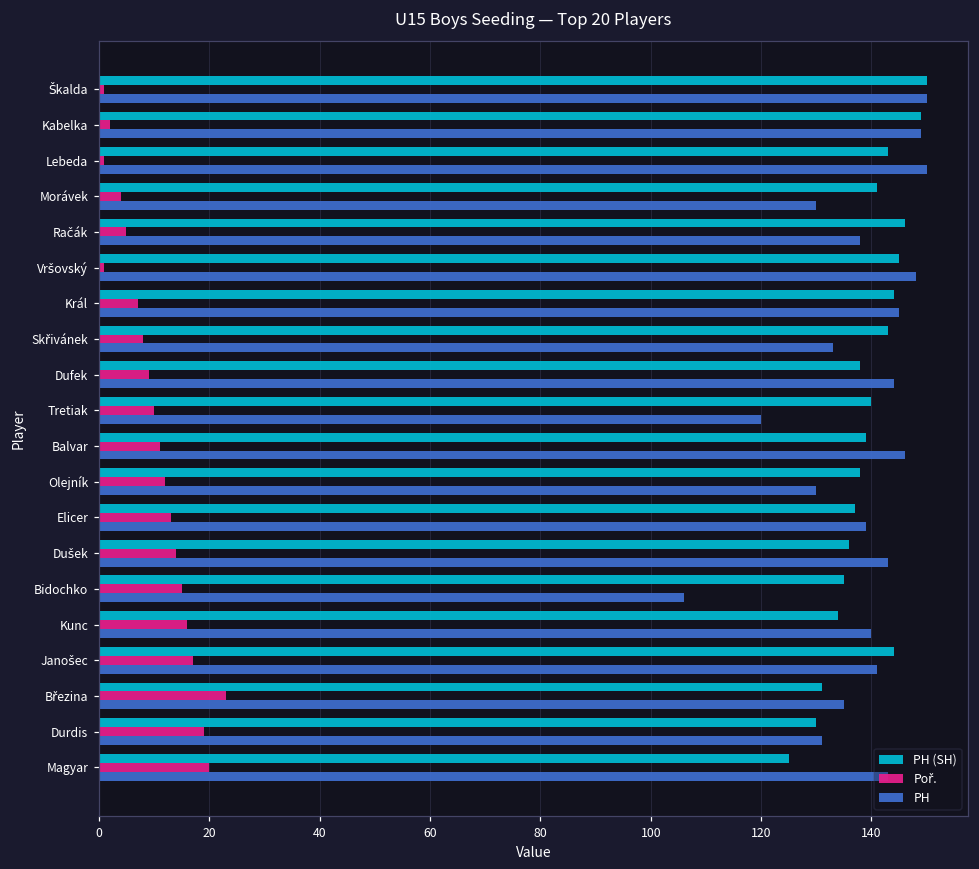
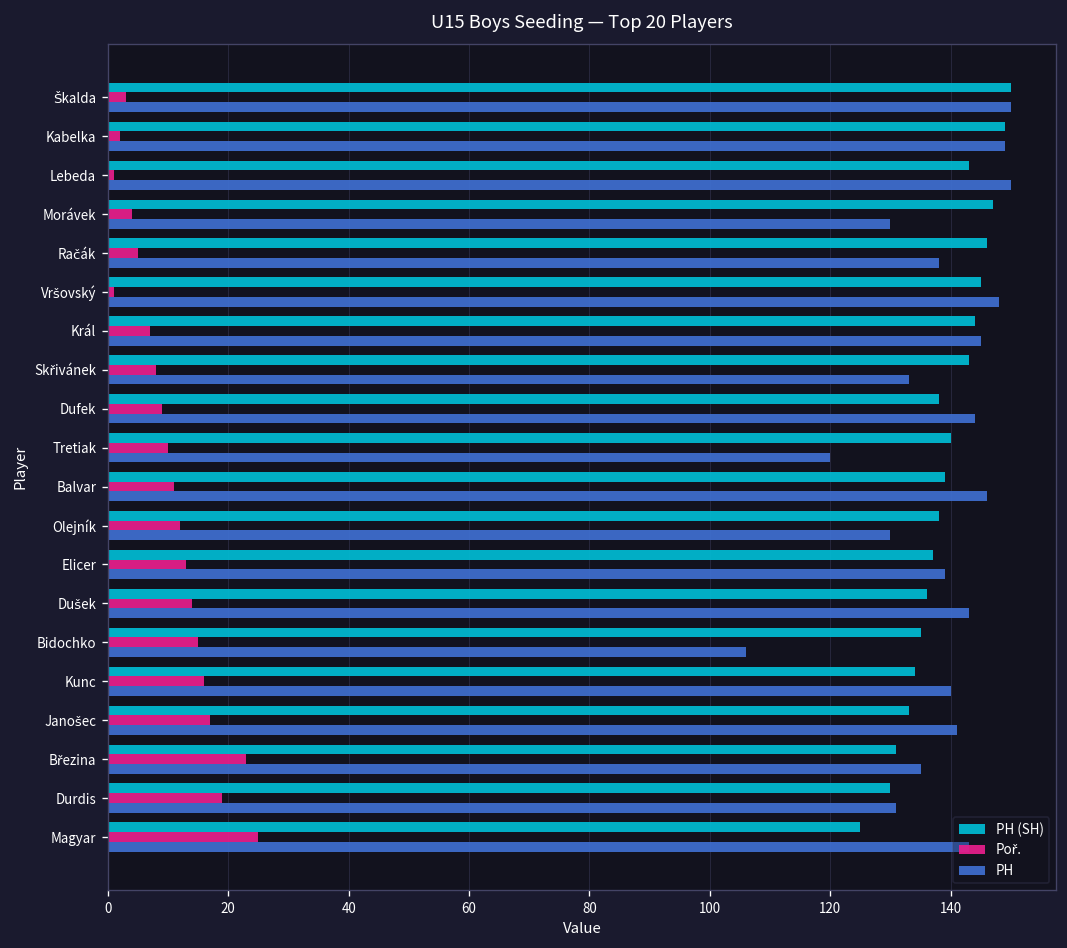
Poř., Škalda: 1 -> 3
PH (SH), Morávek: 141 -> 147
PH (SH), Janošec: 144 -> 133
Poř., Magyar: 20 -> 25
